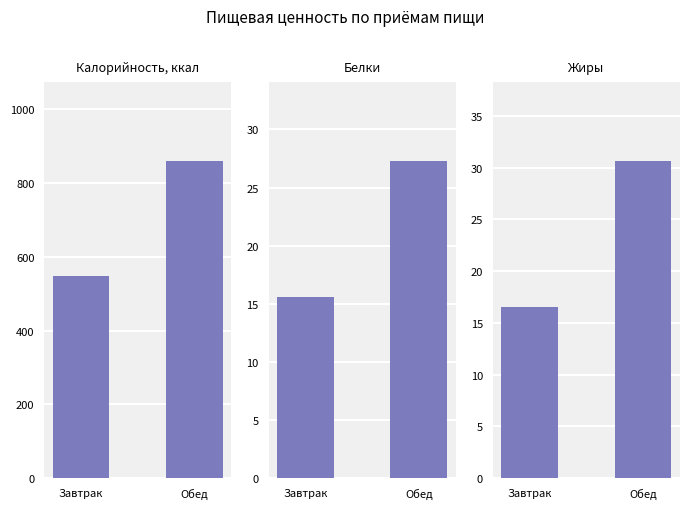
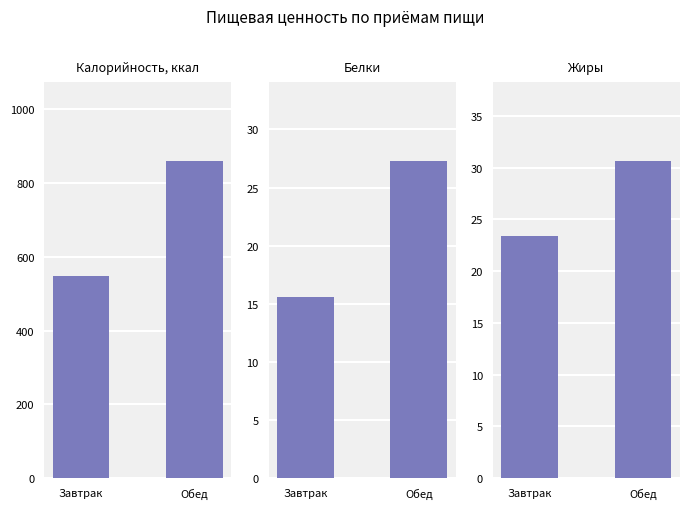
Жиры, Завтрак: 16.5 -> 23.4
